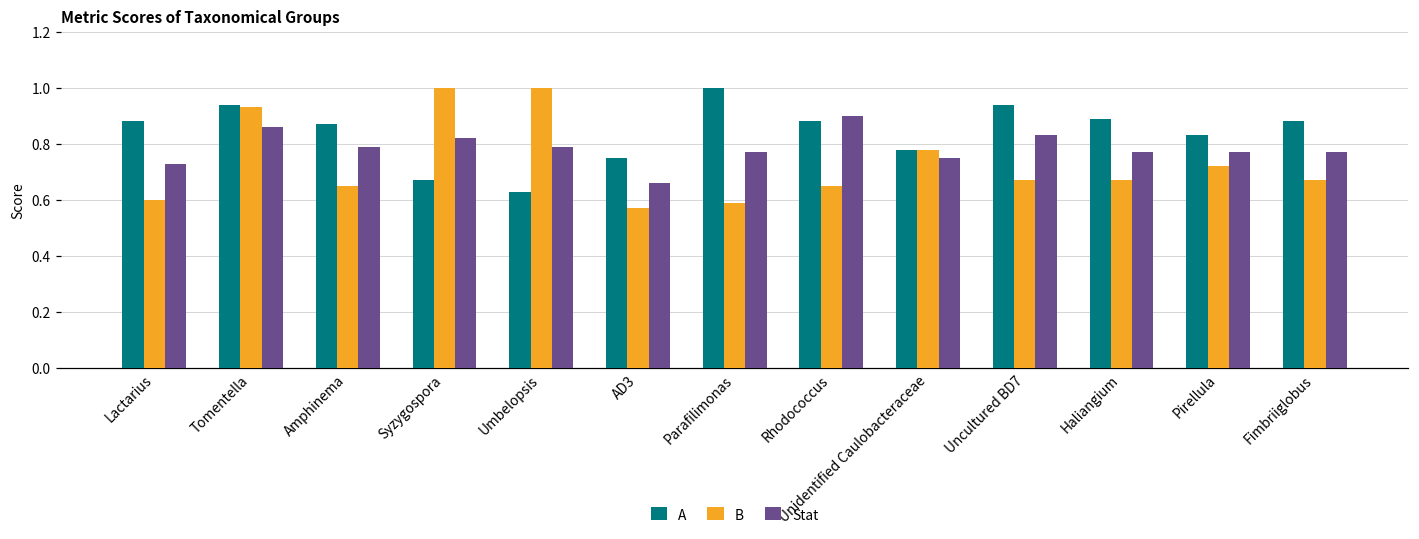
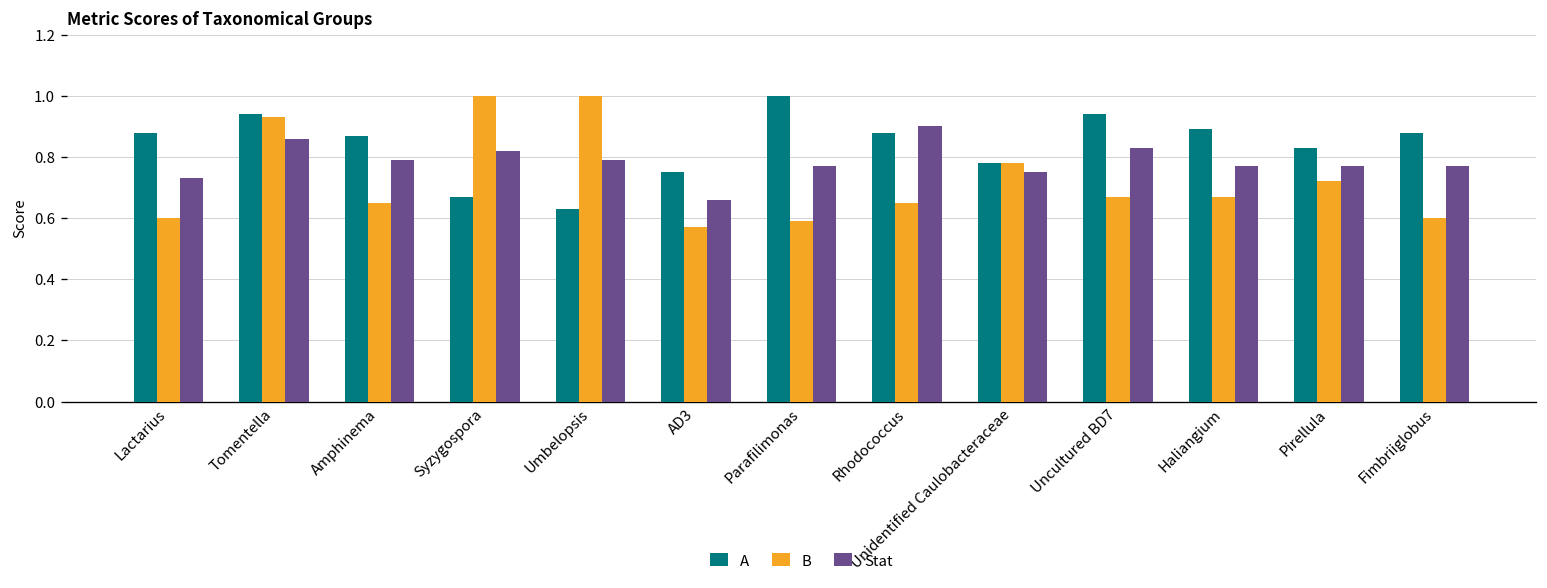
B, Fimbriiglobus: 0.67 -> 0.60
